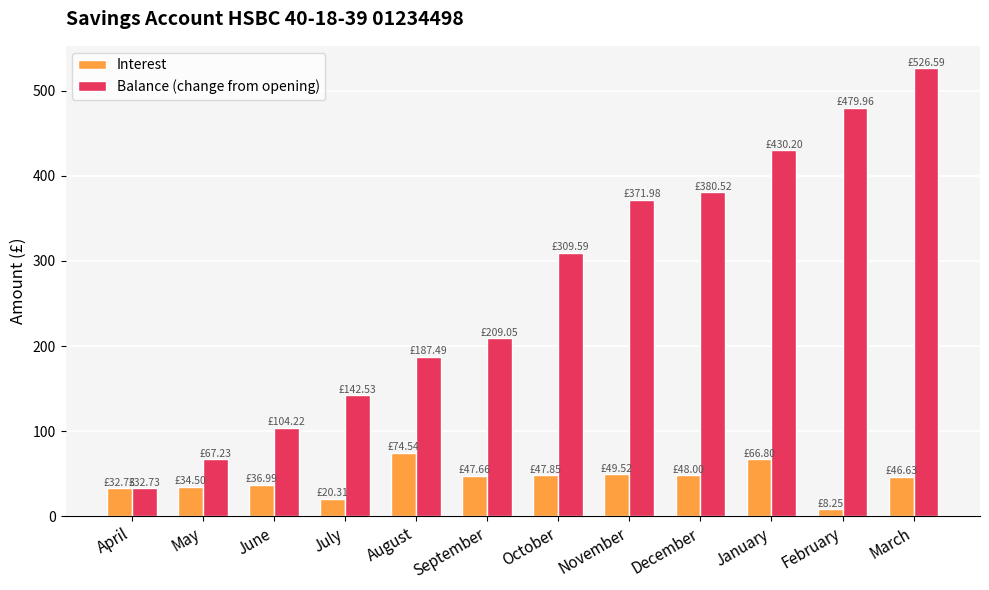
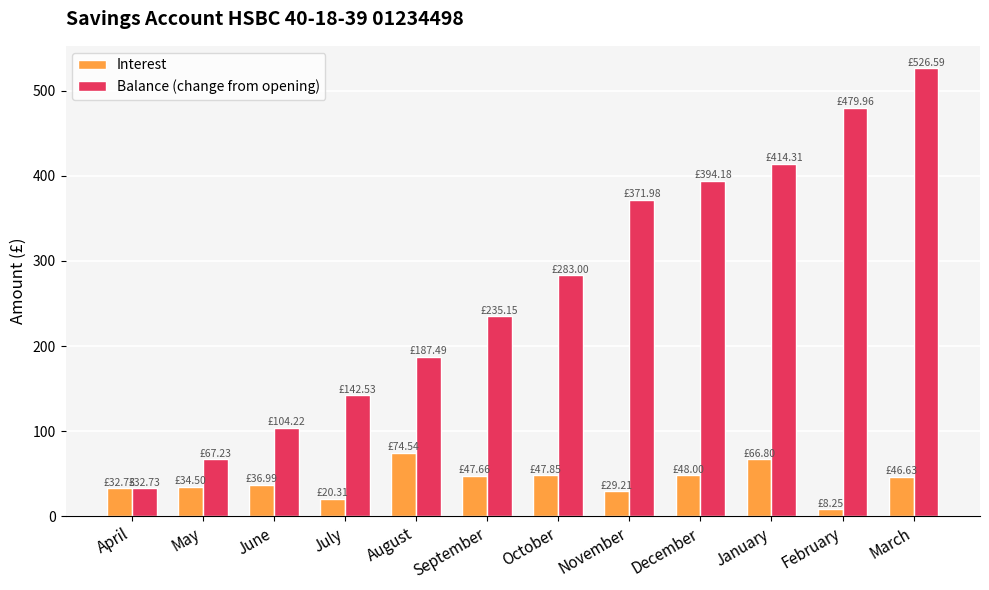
Balance (change from opening), September: £209.05 -> £235.15
Balance (change from opening), October: £309.59 -> £283.00
Interest, November: £49.52 -> £29.21
Balance (change from opening), December: £380.52 -> £394.18
Balance (change from opening), January: £430.20 -> £414.31
